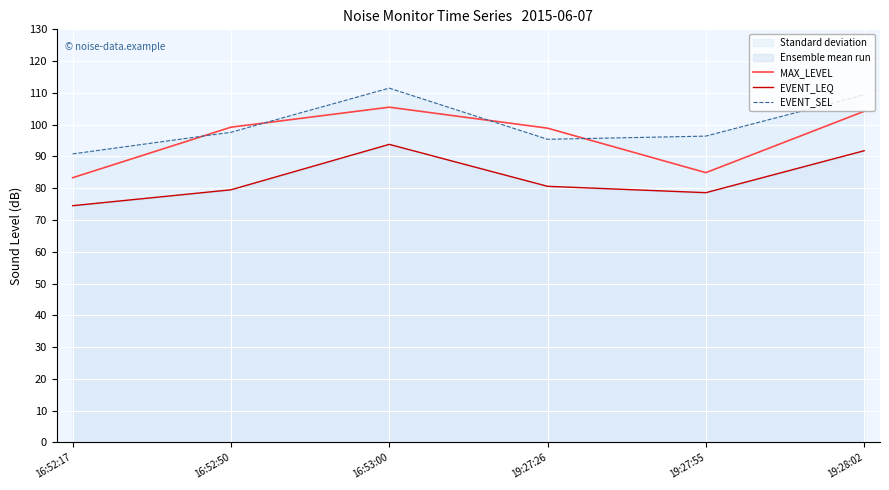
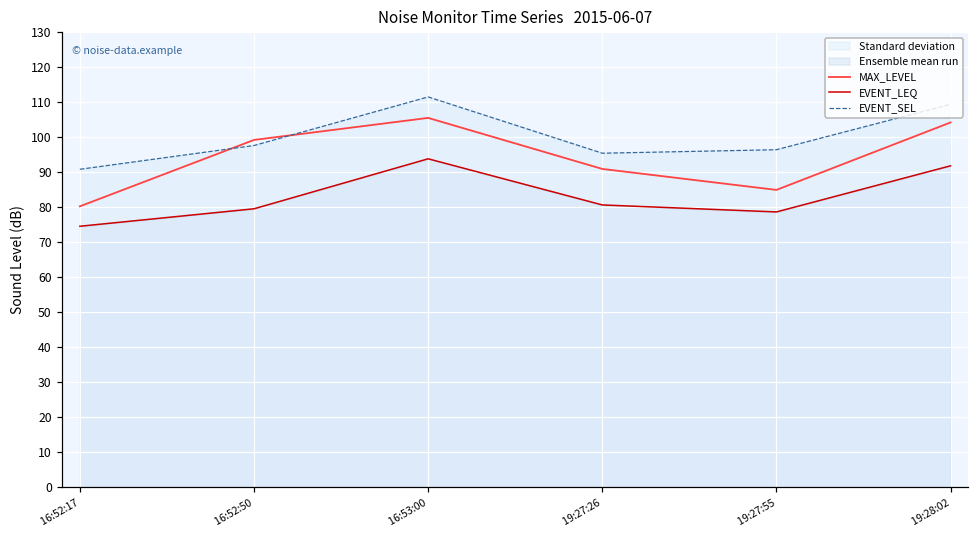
MAX_LEVEL, 16:52:17: 83 -> 80
MAX_LEVEL, 19:27:26: 99 -> 91
